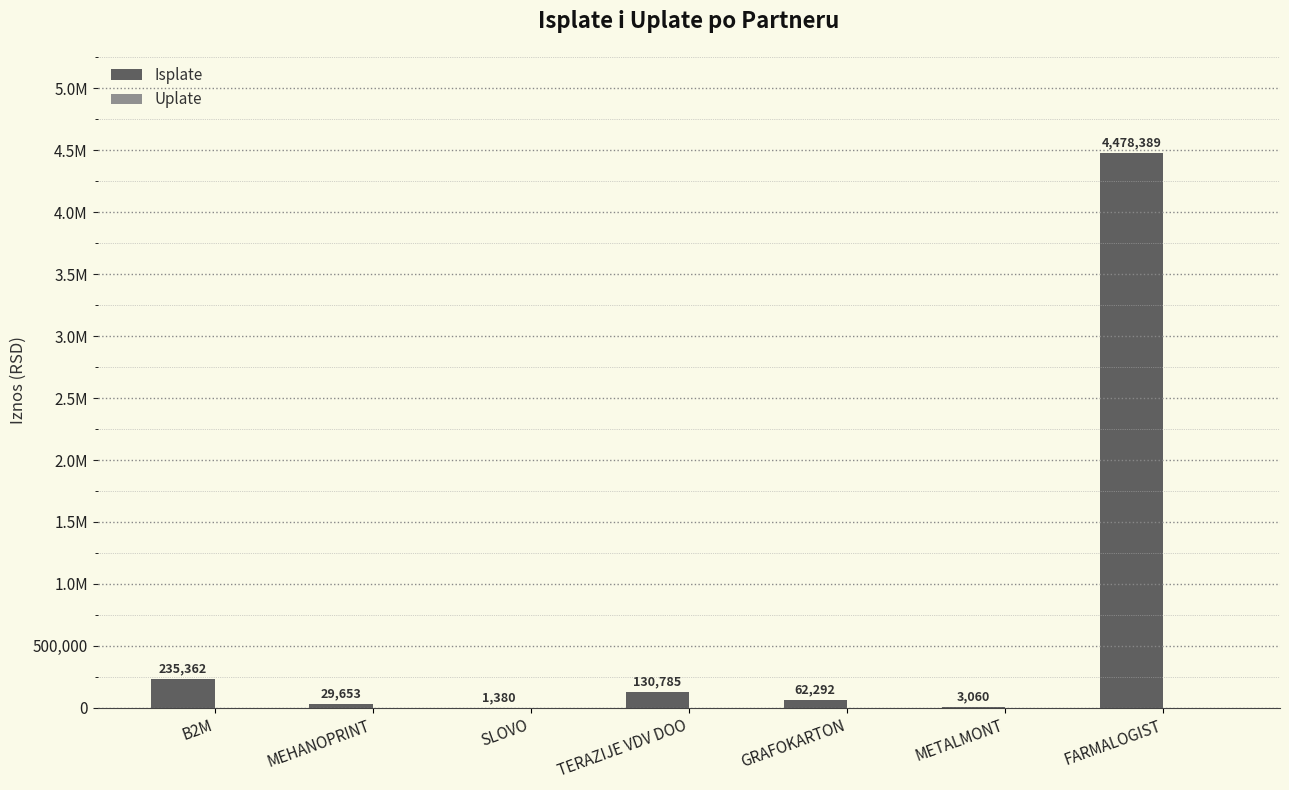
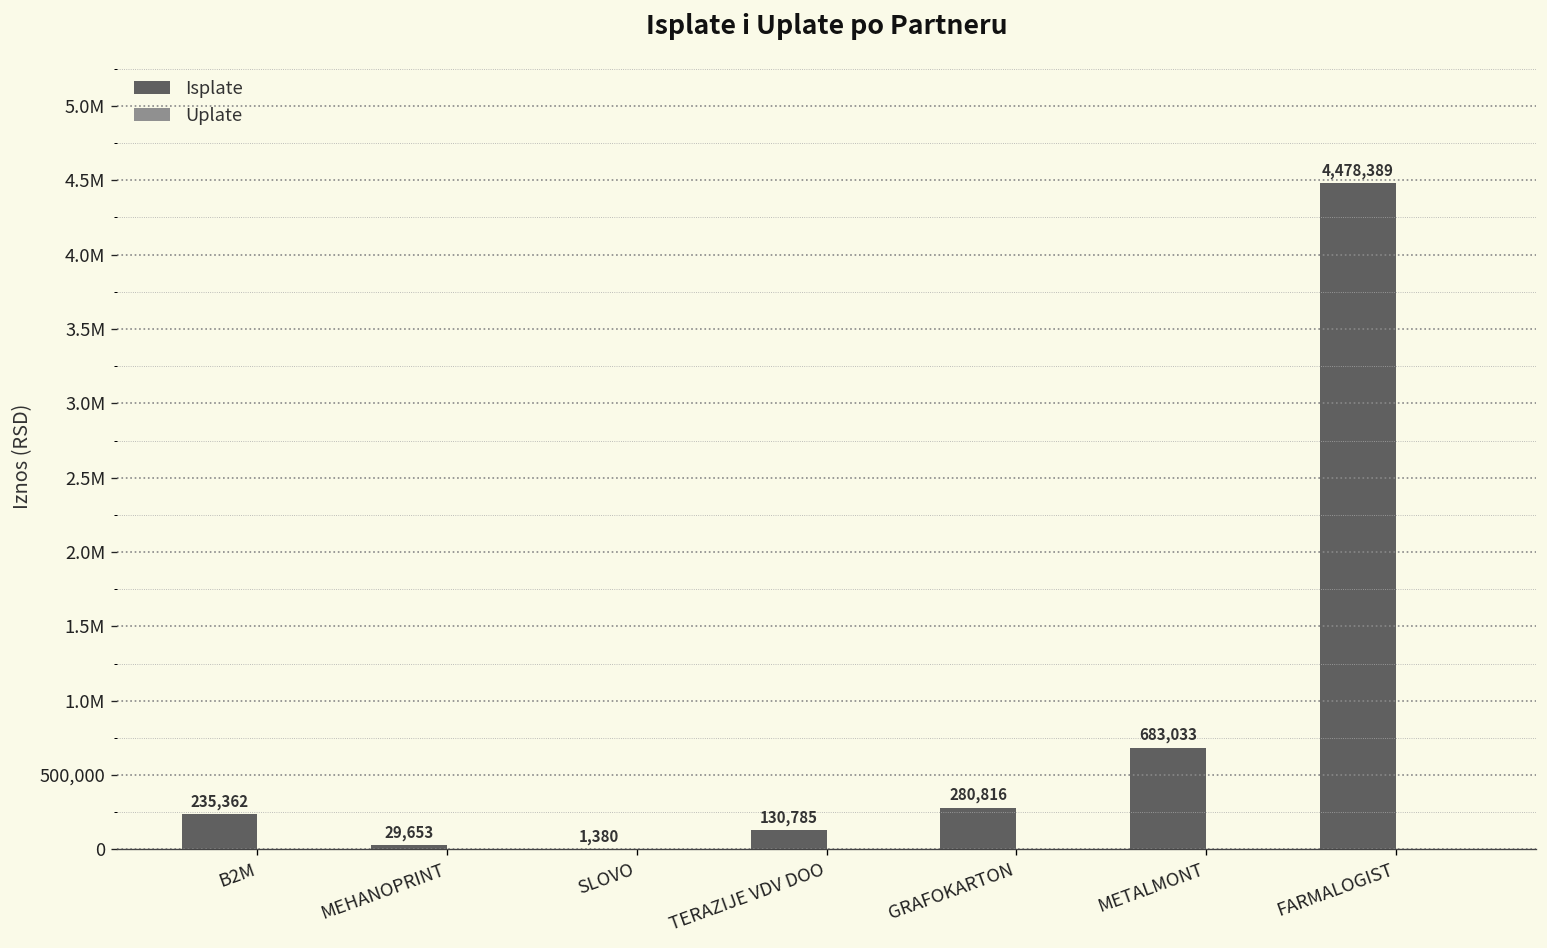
Isplate, GRAFOKARTON: 62,292 -> 280,816
Isplate, METALMONT: 3,060 -> 683,033
